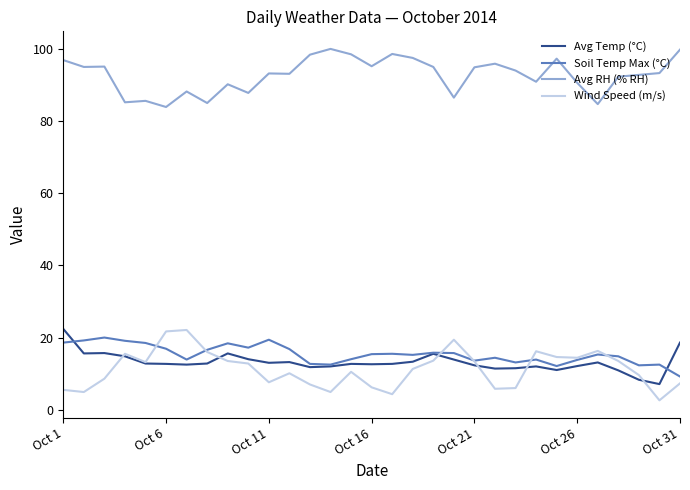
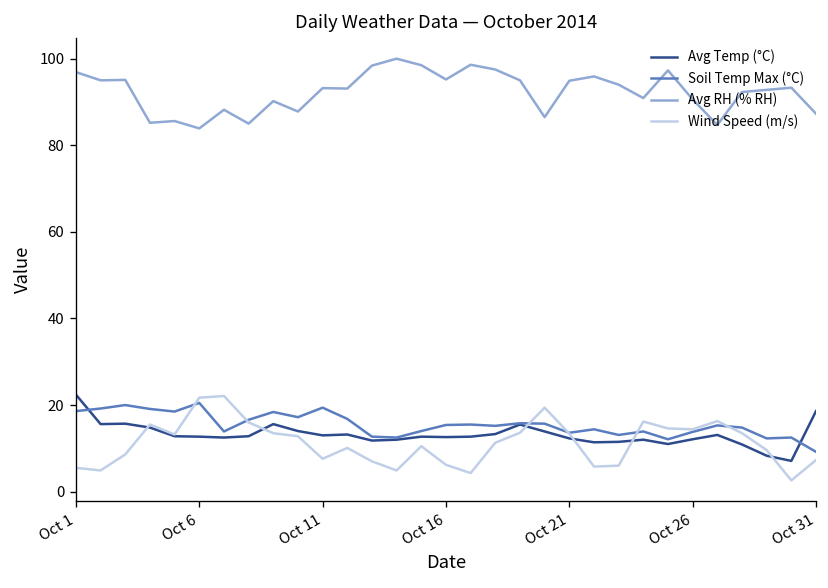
Soil Temp Max (°C), Oct 6: 17 -> 21
Avg RH (% RH), Oct 31: 100 -> 87
